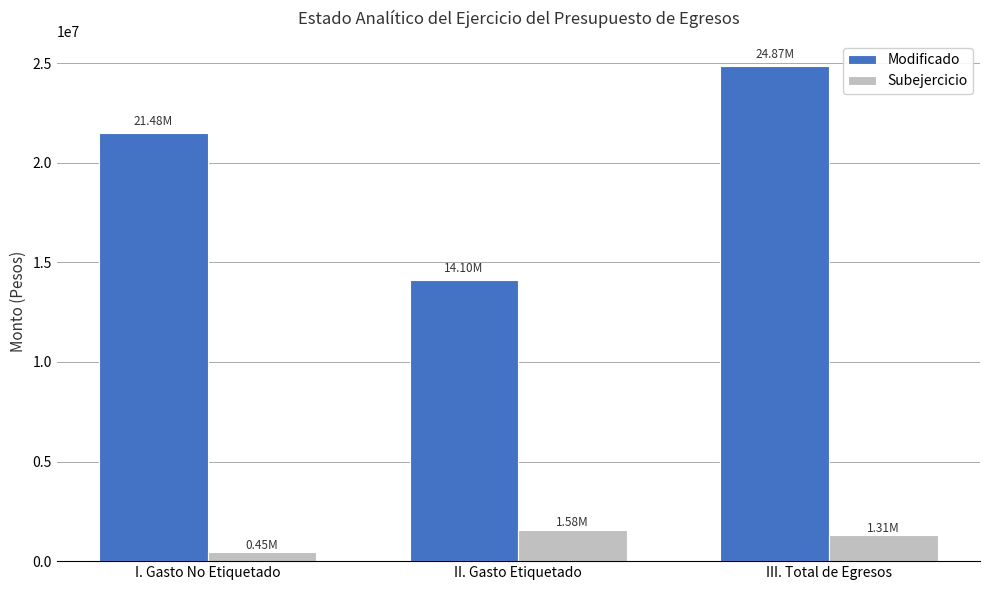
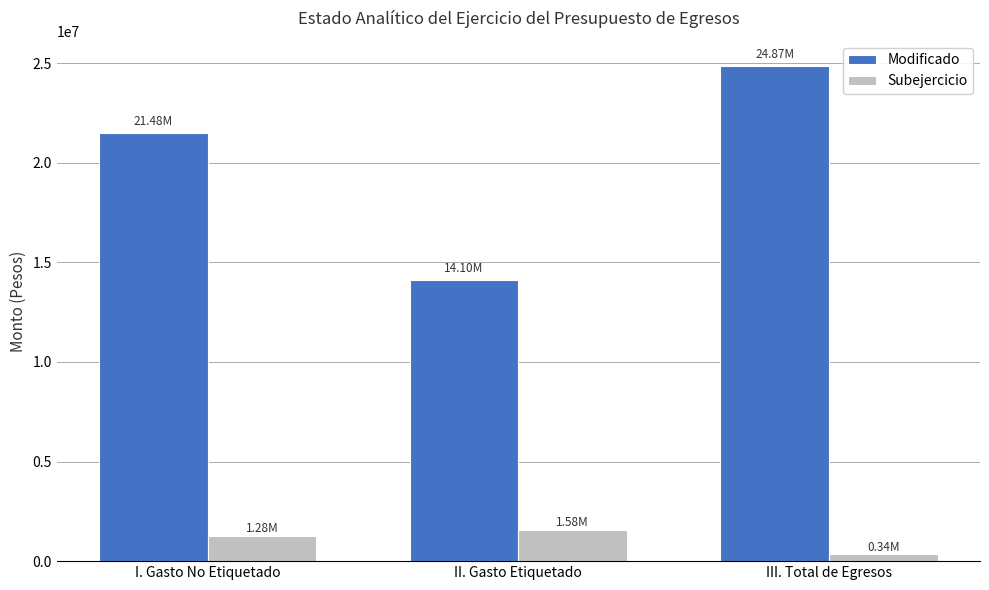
Subejercicio, I. Gasto No Etiquetado: 0.45M -> 1.28M
Subejercicio, III. Total de Egresos: 1.31M -> 0.34M
